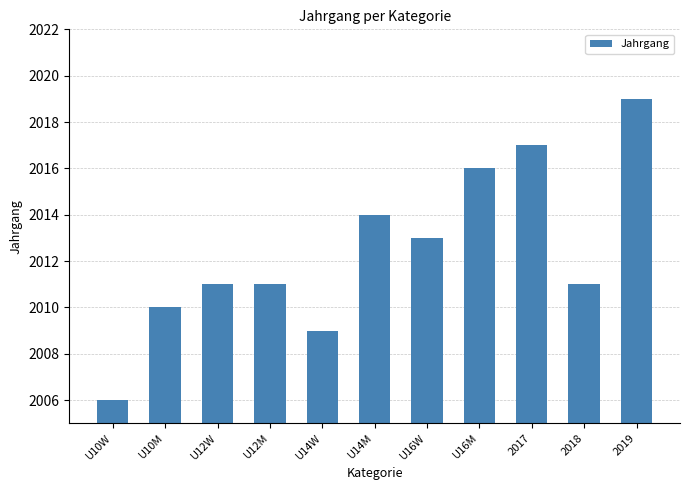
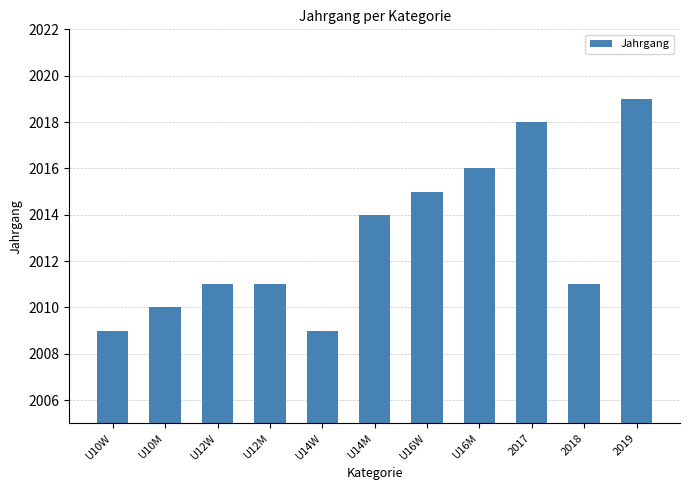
U10W: 2006 -> 2009
U16W: 2013 -> 2015
2017: 2017 -> 2018
